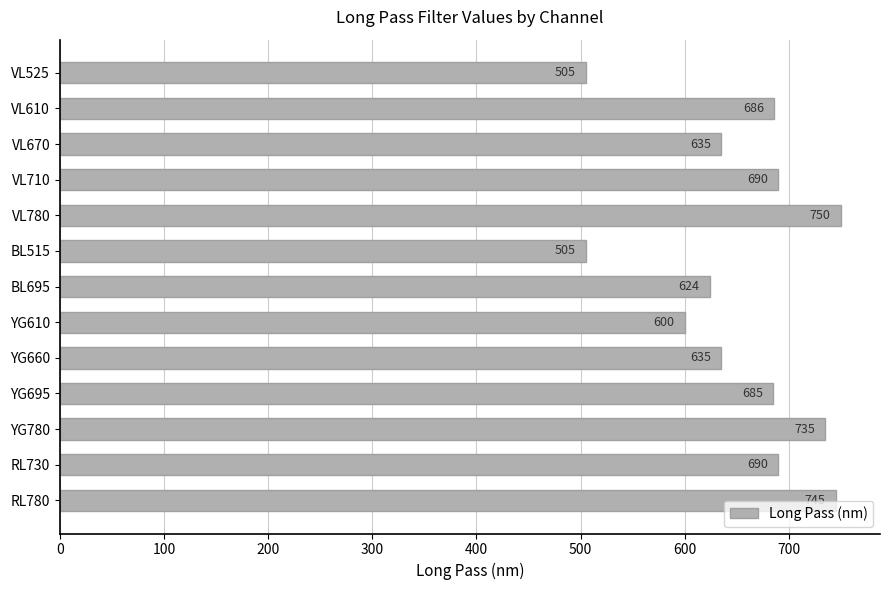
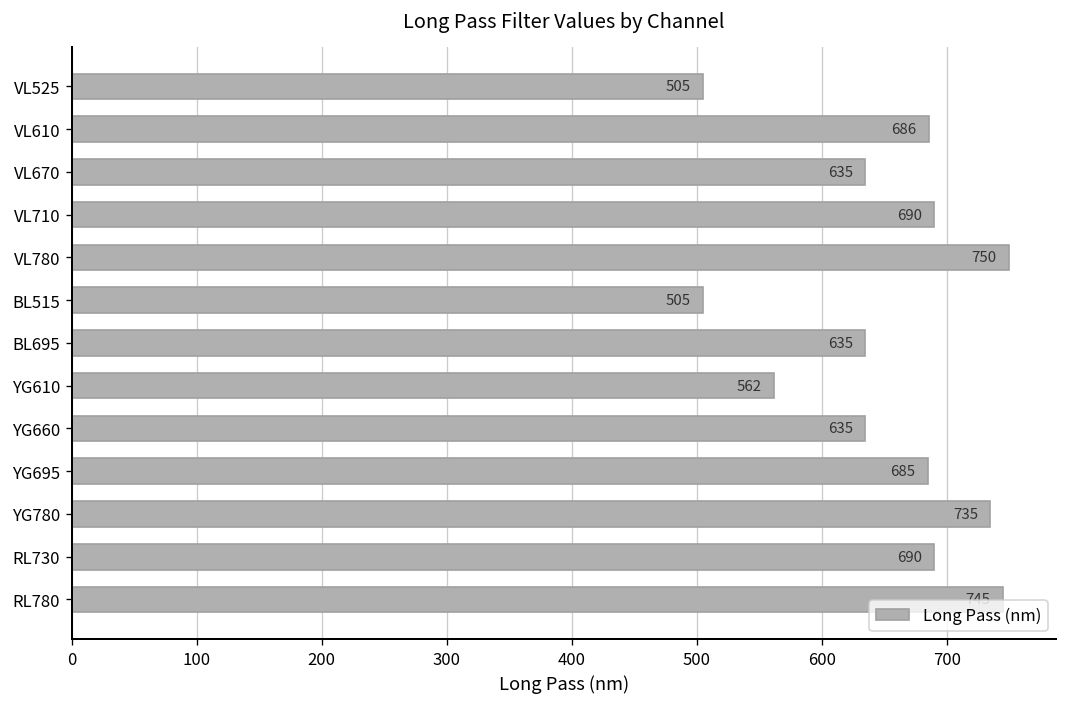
BL695: 624 -> 635
YG610: 600 -> 562
